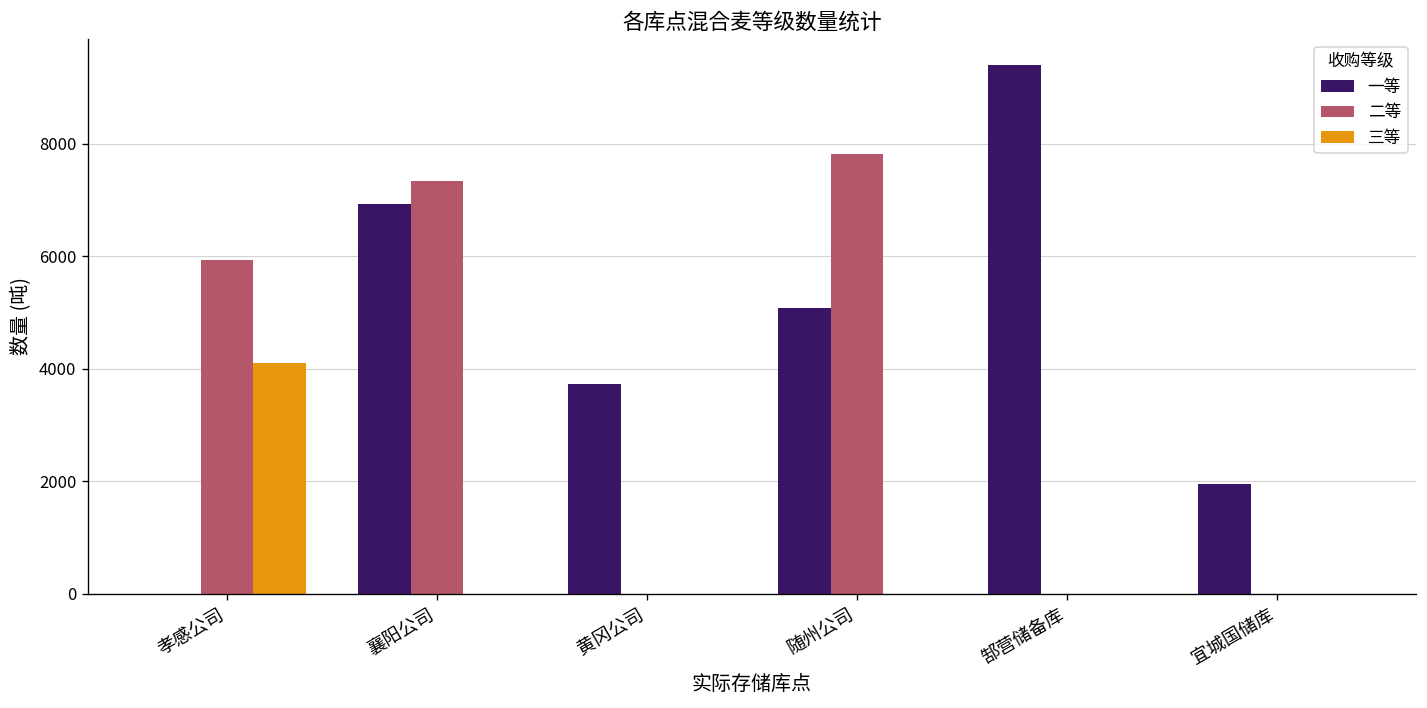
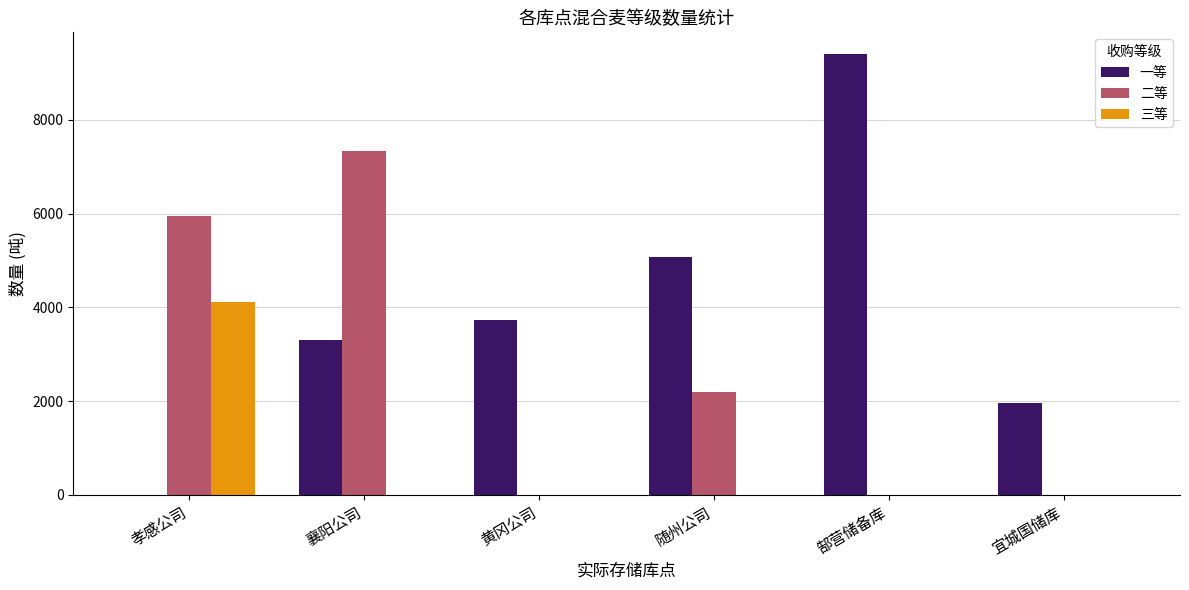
一等, 襄阳公司: 6900 -> 3300
二等, 随州公司: 7800 -> 2200
